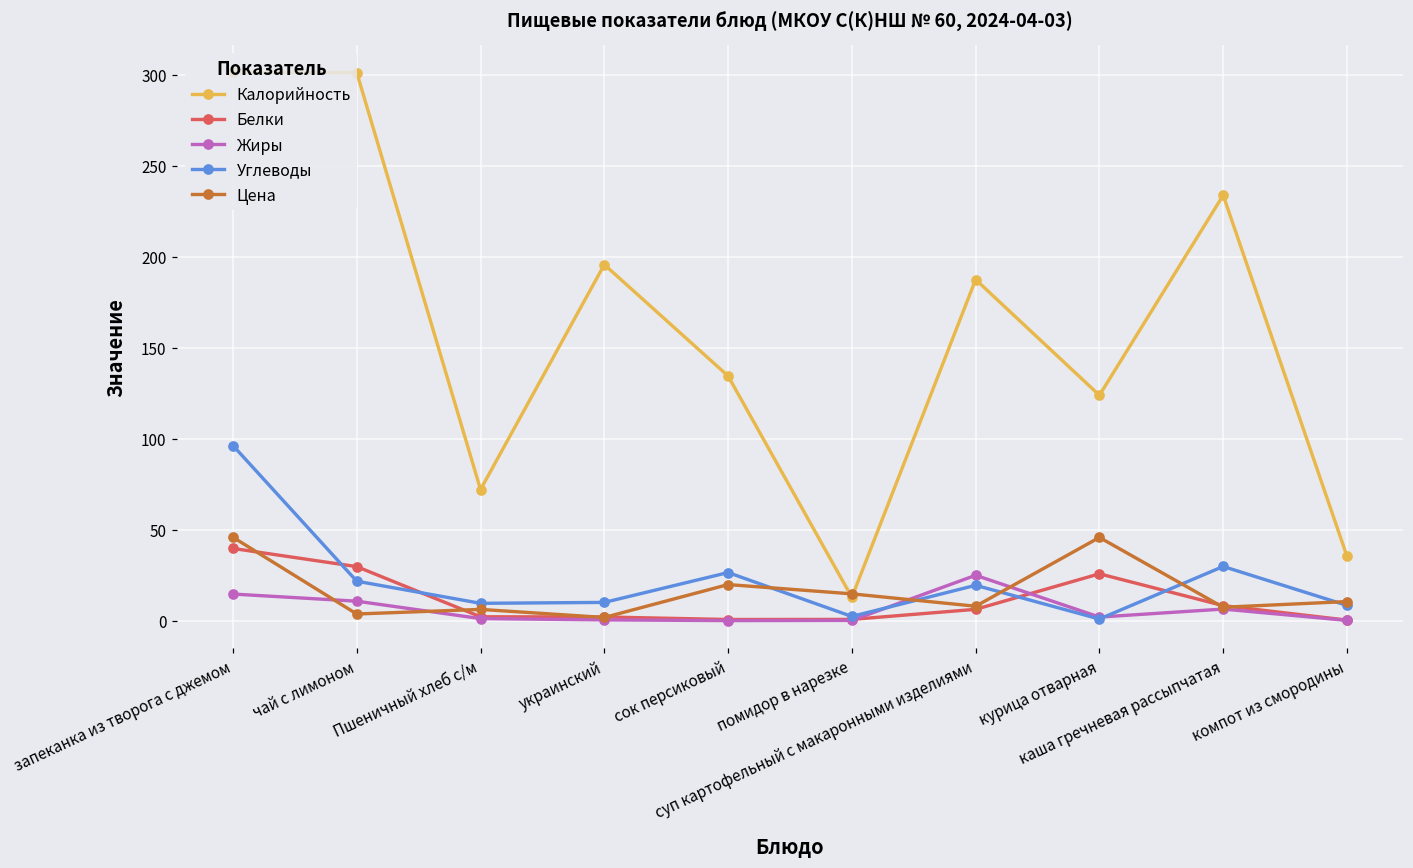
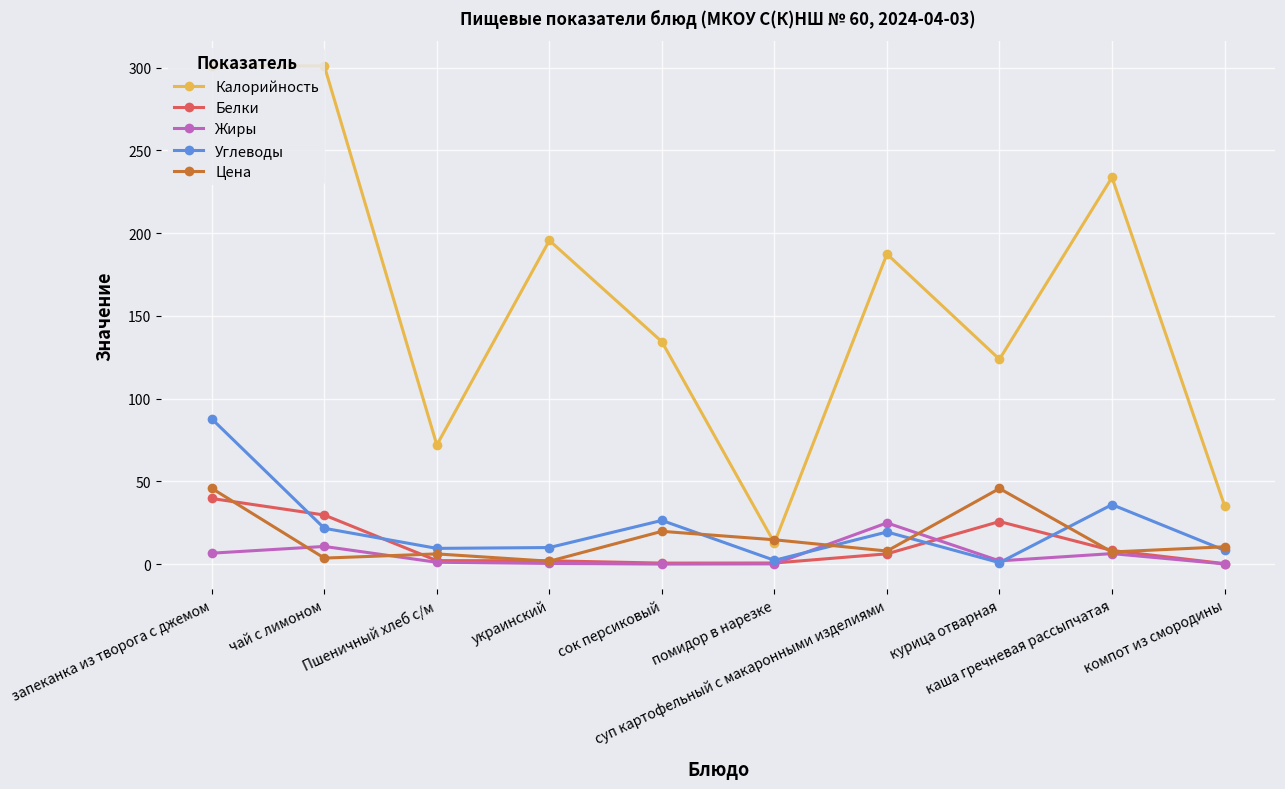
Жиры, запеканка из творога с джемом: 15 -> 7
Углеводы, запеканка из творога с джемом: 96 -> 88
Углеводы, каша гречневая рассыпчатая: 30 -> 36
